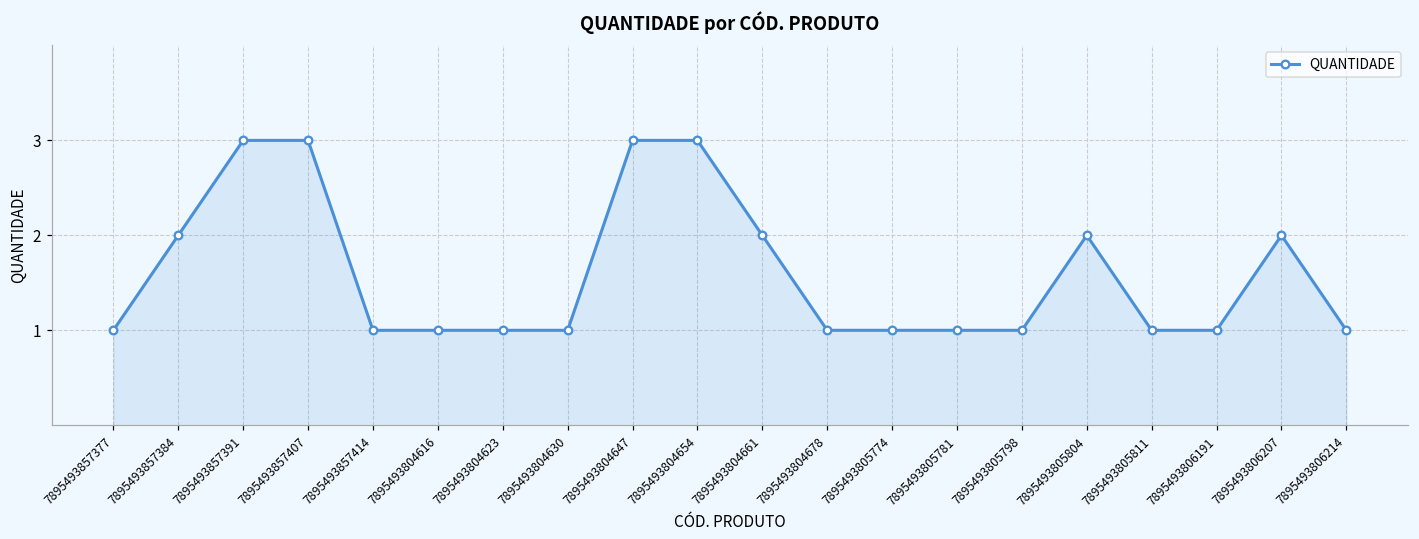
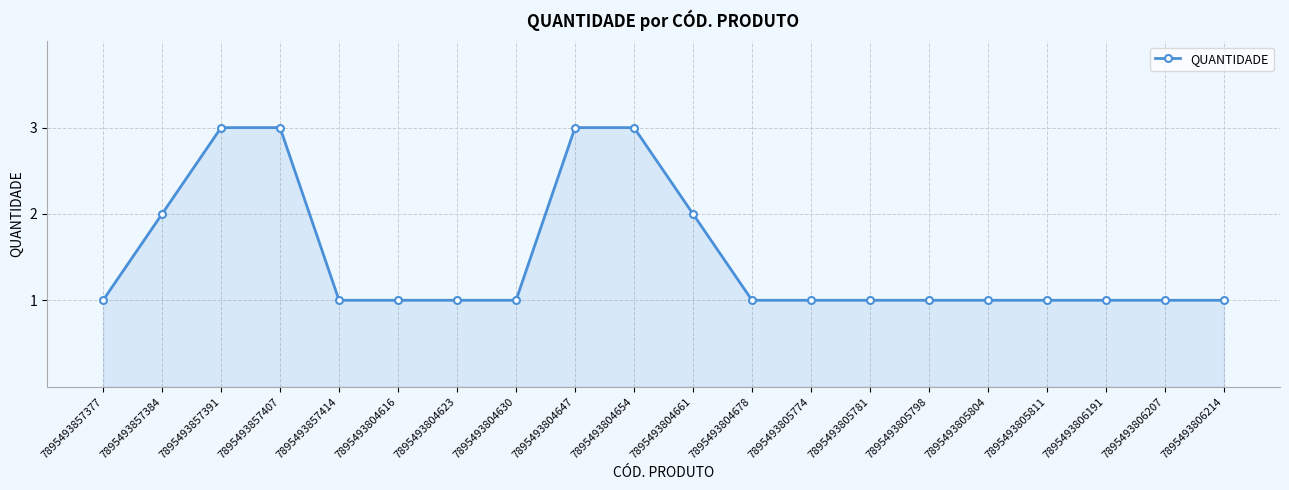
7895493805804: 2 -> 1
7895493806207: 2 -> 1
